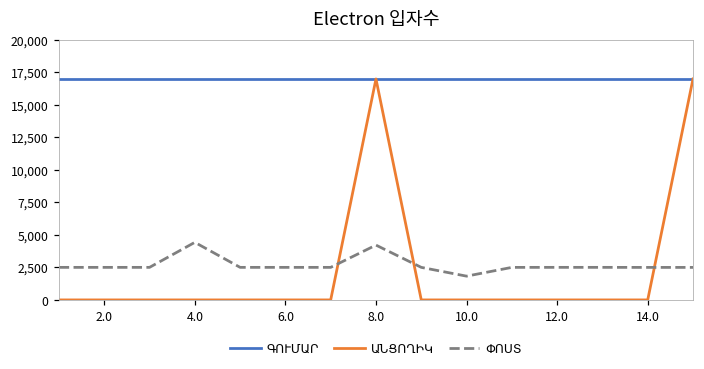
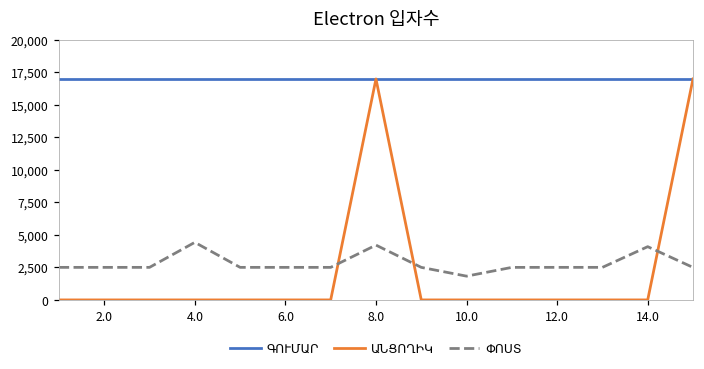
ՓՈՍՏ, 14.0: 2,500 -> 4,100
